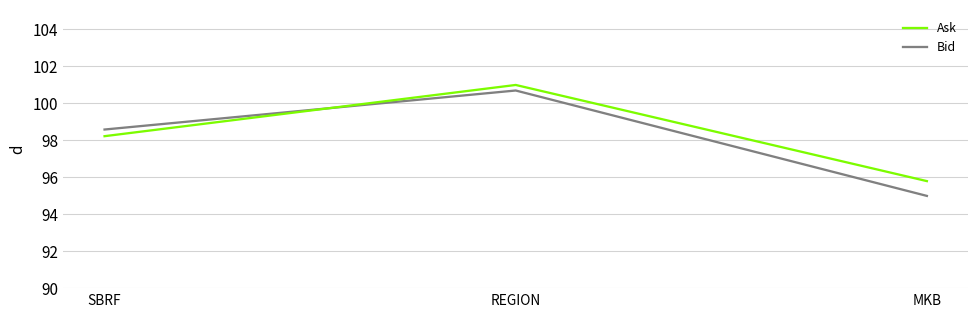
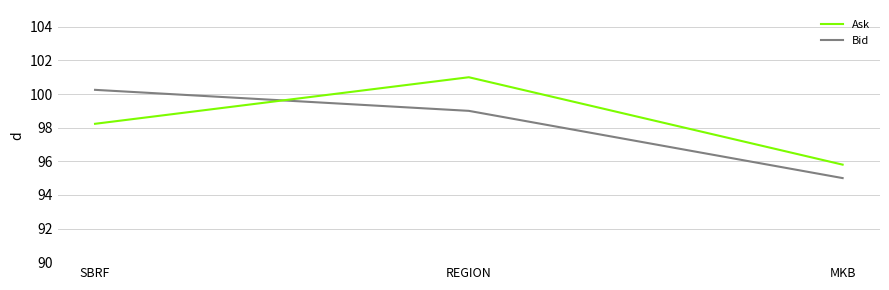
Bid, SBRF: 98.6 -> 100.3
Bid, REGION: 100.7 -> 99.0
